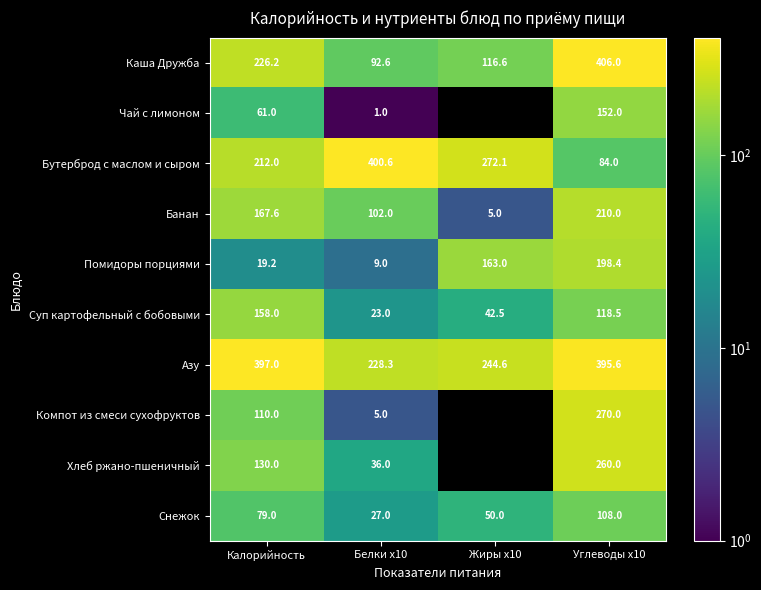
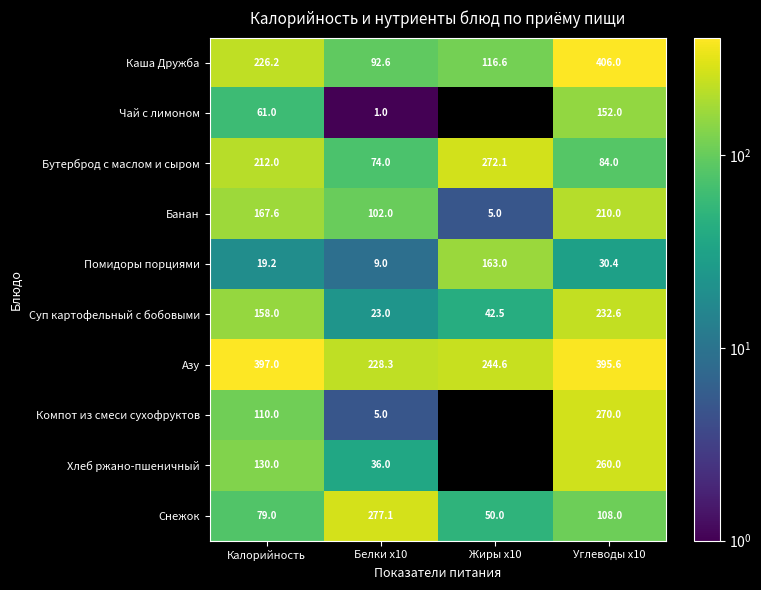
Бутерброд с маслом и сыром, Белки x10: 400.6 -> 74.0
Помидоры порциями, Углеводы x10: 198.4 -> 30.4
Суп картофельный с бобовыми, Углеводы x10: 118.5 -> 232.6
Снежок, Белки x10: 27.0 -> 277.1
